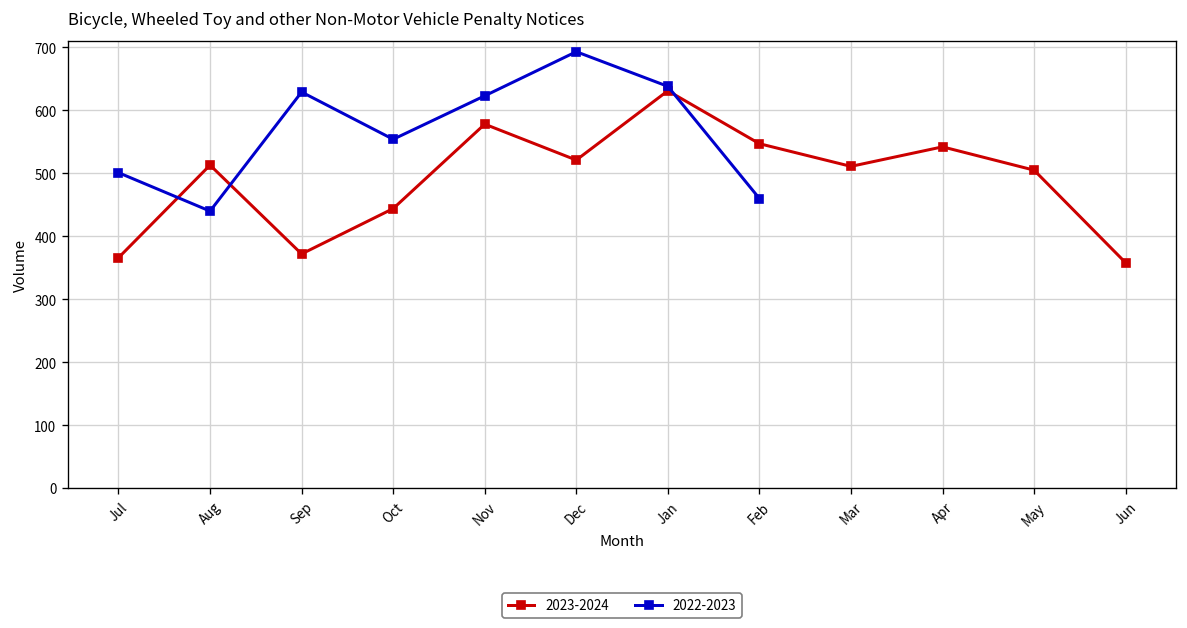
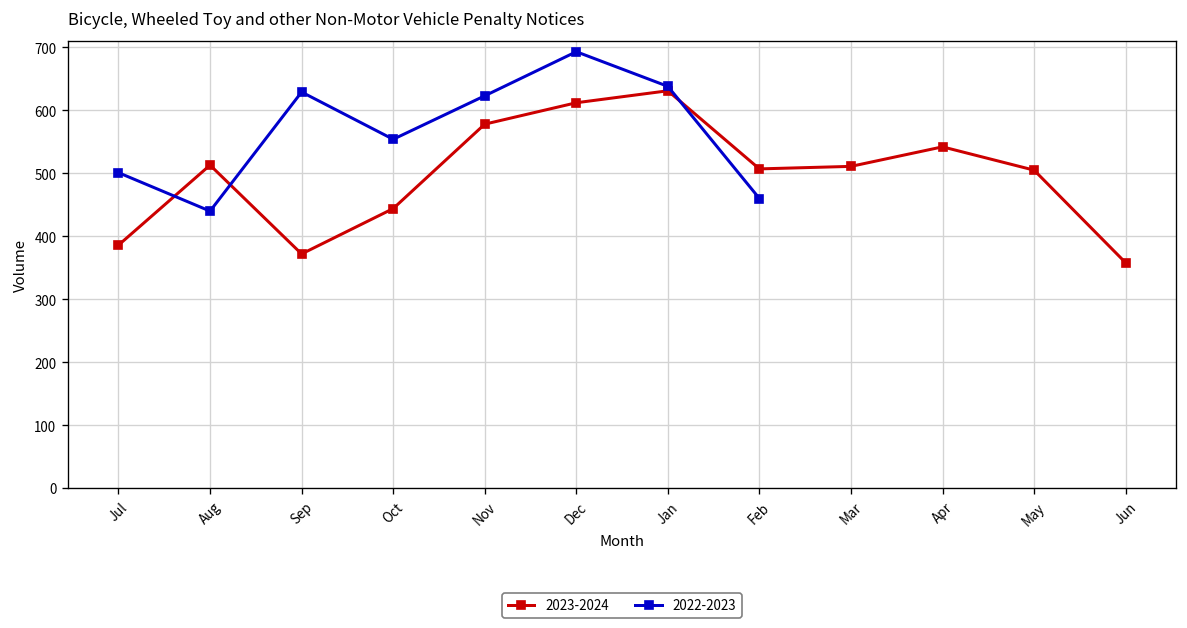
2023-2024, Jul: 370 -> 390
2023-2024, Dec: 520 -> 610
2023-2024, Feb: 550 -> 510
